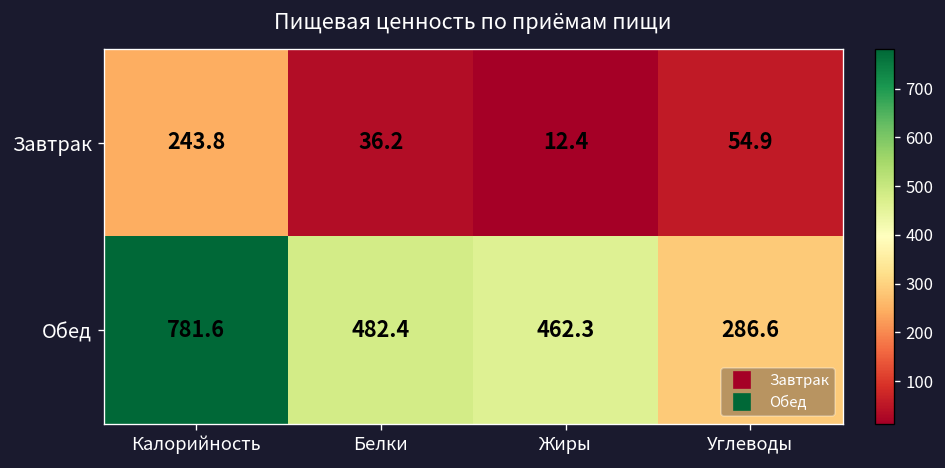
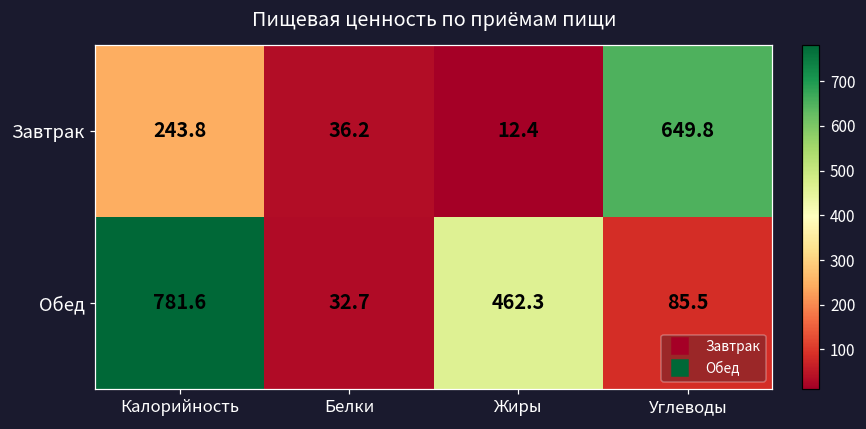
Завтрак, Углеводы: 54.9 -> 649.8
Обед, Белки: 482.4 -> 32.7
Обед, Углеводы: 286.6 -> 85.5
